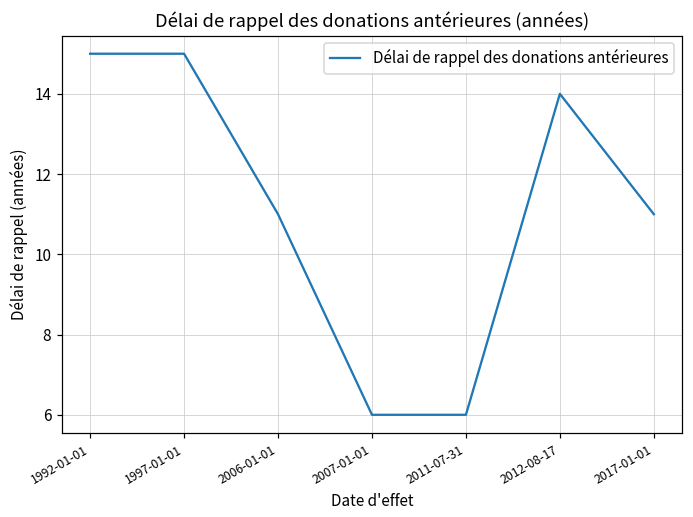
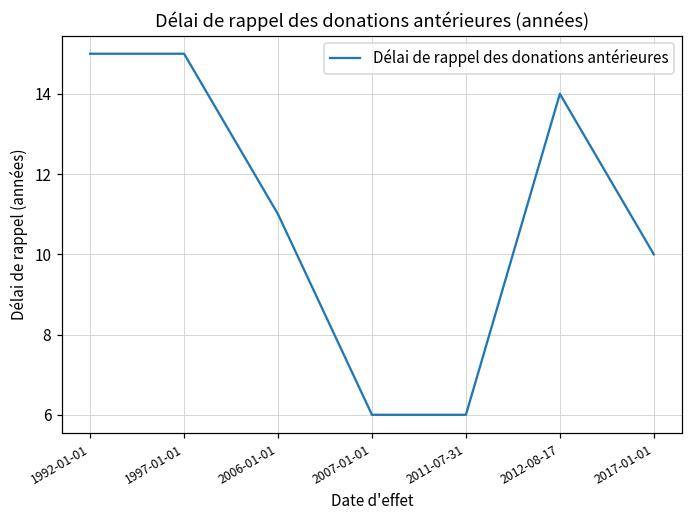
2017-01-01: 11 -> 10
